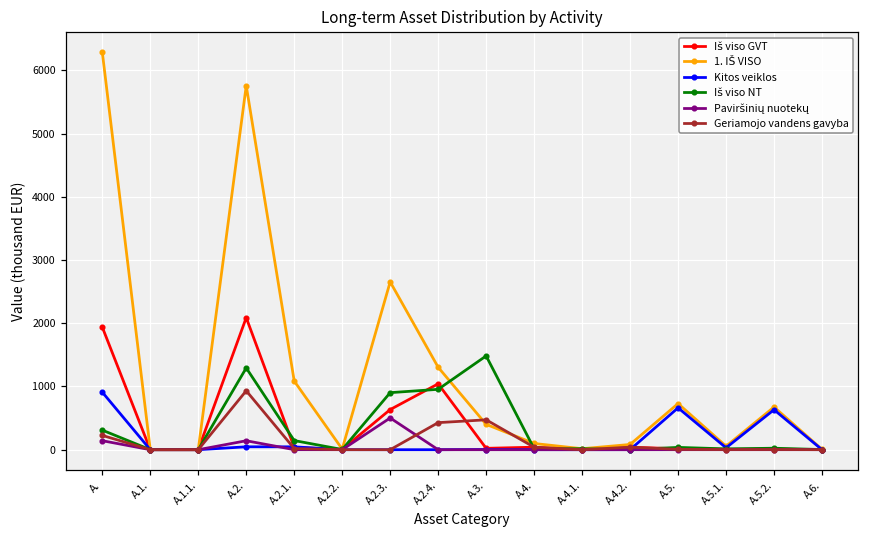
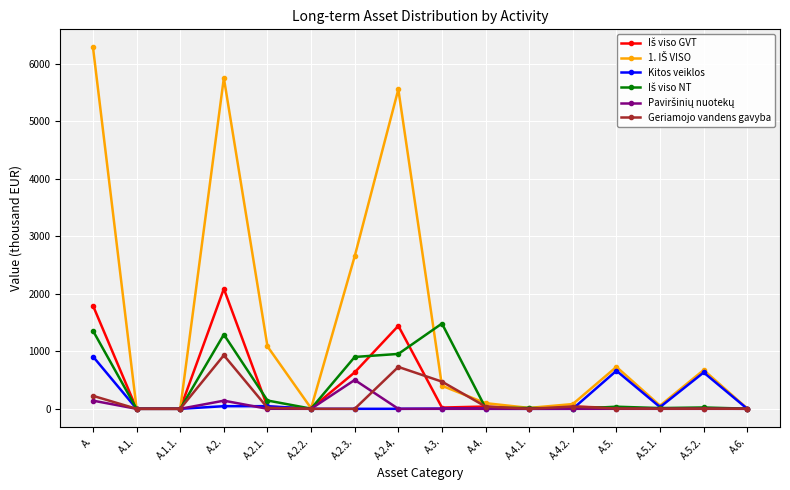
Iš viso GVT, A.: 1900 -> 1800
Iš viso NT, A.: 300 -> 1400
Iš viso GVT, A.2.4.: 1000 -> 1400
1. IŠ VISO, A.2.4.: 1300 -> 5600
Geriamojo vandens gavyba, A.2.4.: 400 -> 700
